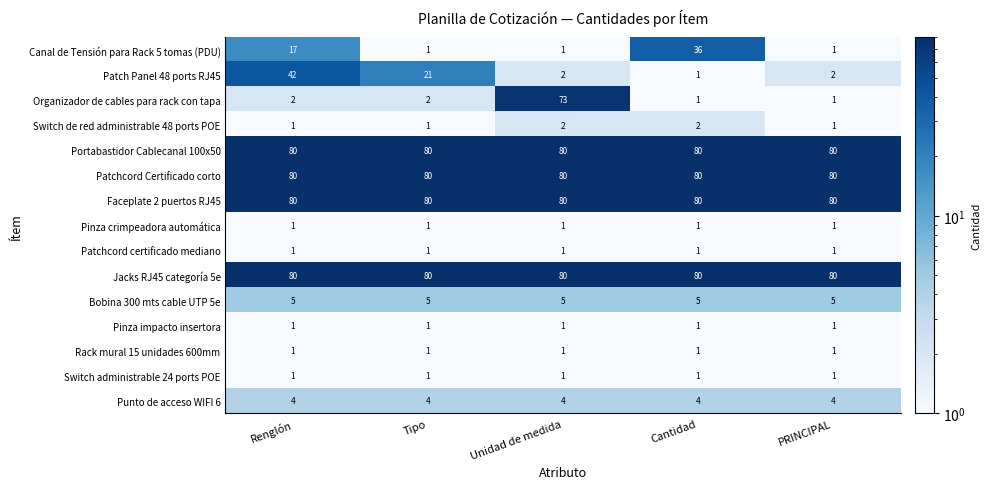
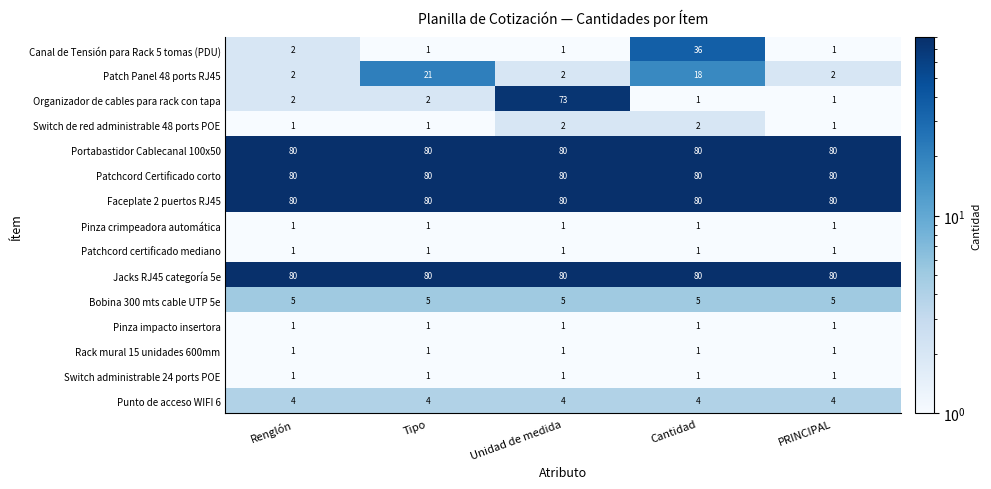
Canal de Tensión para Rack 5 tomas (PDU), Renglón: 17 -> 2
Patch Panel 48 ports RJ45, Renglón: 42 -> 2
Patch Panel 48 ports RJ45, Cantidad: 1 -> 18
